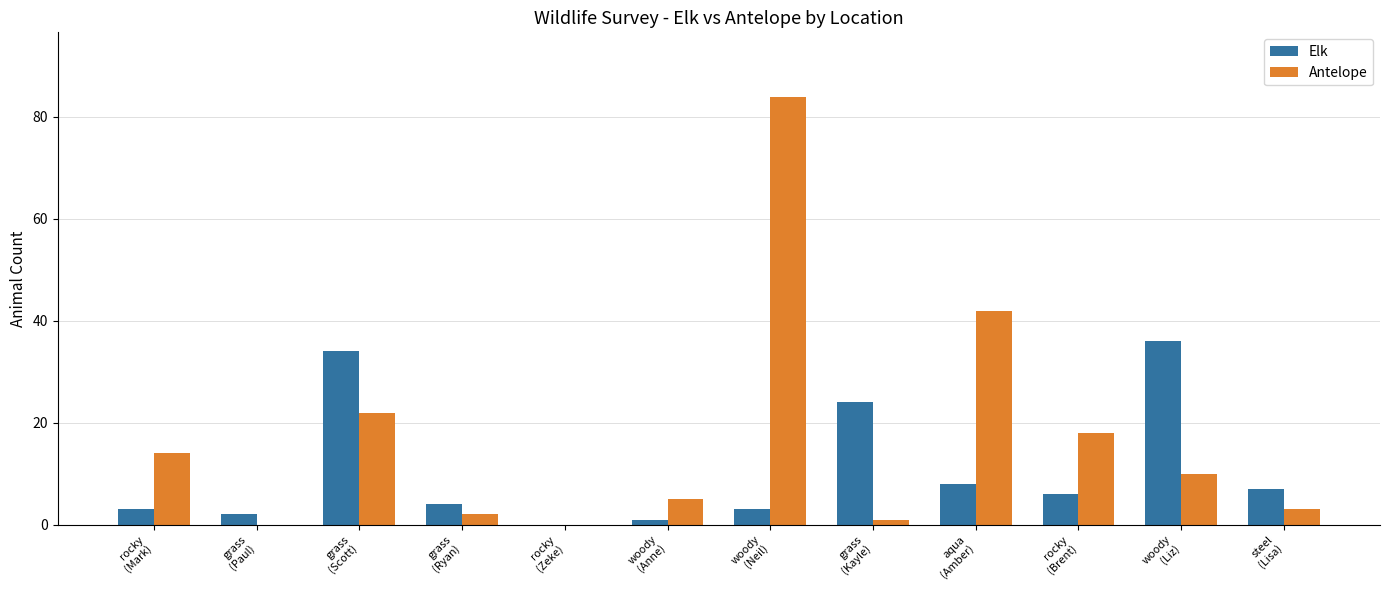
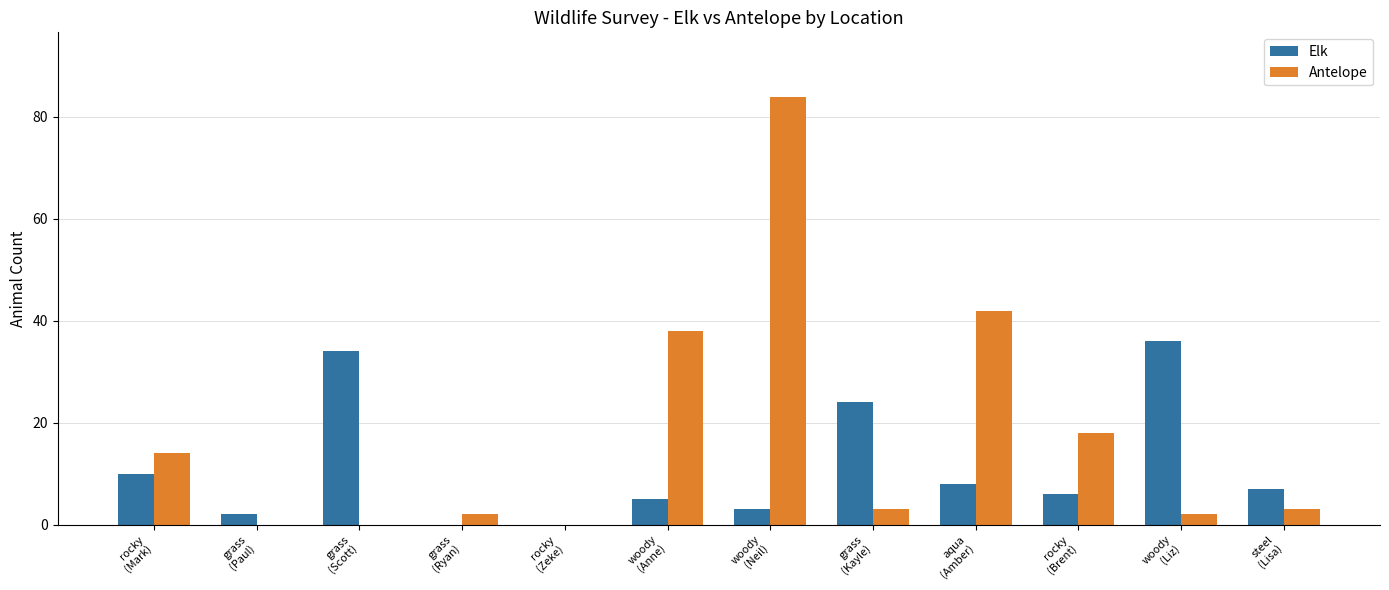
Elk, rocky (Mark): 3 -> 10
Antelope, grass (Scott): 22 -> 0
Elk, grass (Ryan): 4 -> 0
Elk, woody (Anne): 1 -> 5
Antelope, woody (Anne): 5 -> 38
Antelope, grass (Kayle): 1 -> 3
Antelope, woody (Liz): 10 -> 2
